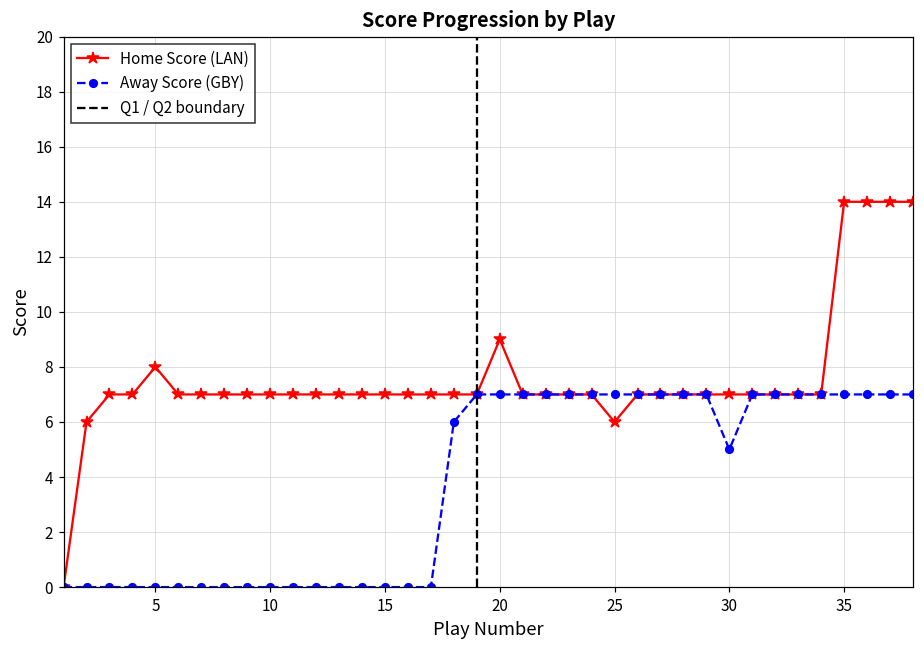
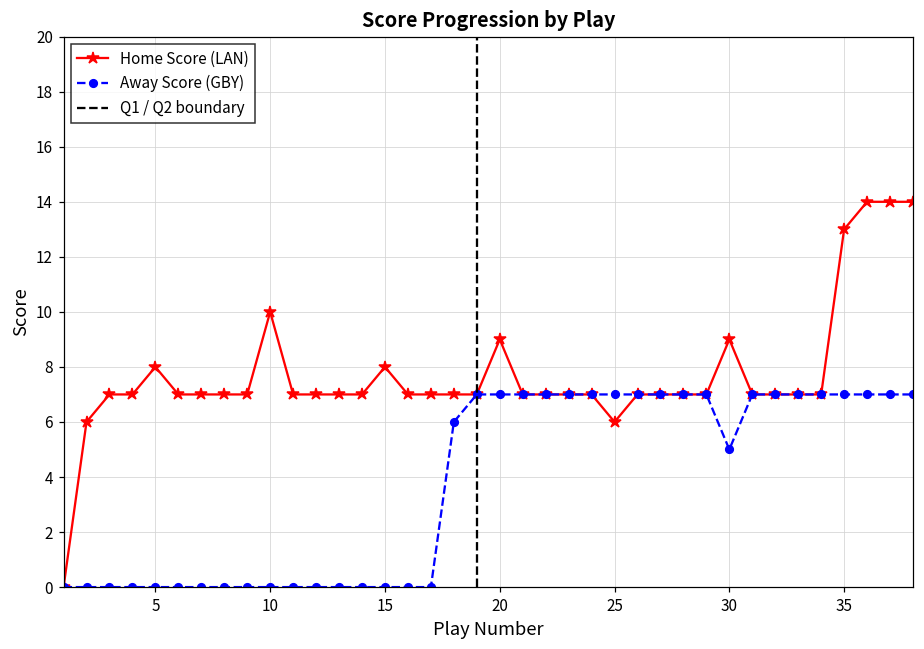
Home Score (LAN), 10: 7 -> 10
Home Score (LAN), 15: 7 -> 8
Home Score (LAN), 30: 7 -> 9
Home Score (LAN), 35: 14 -> 13
